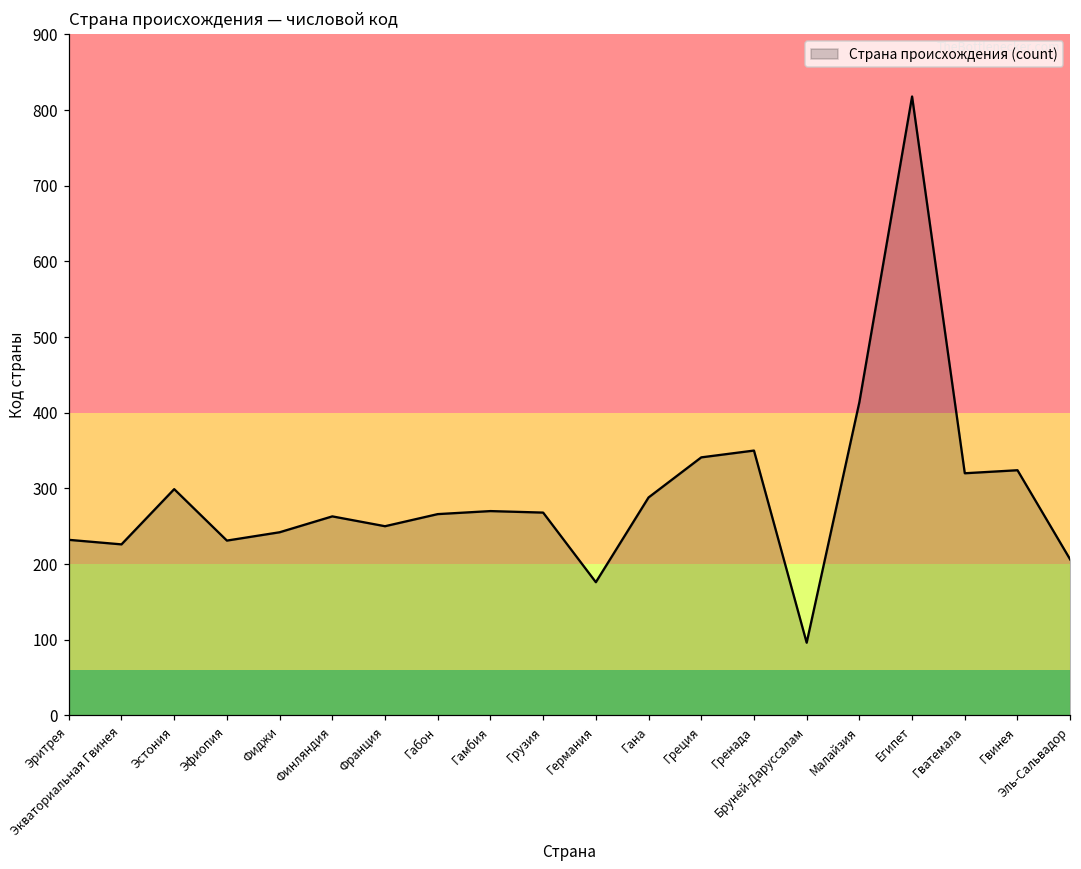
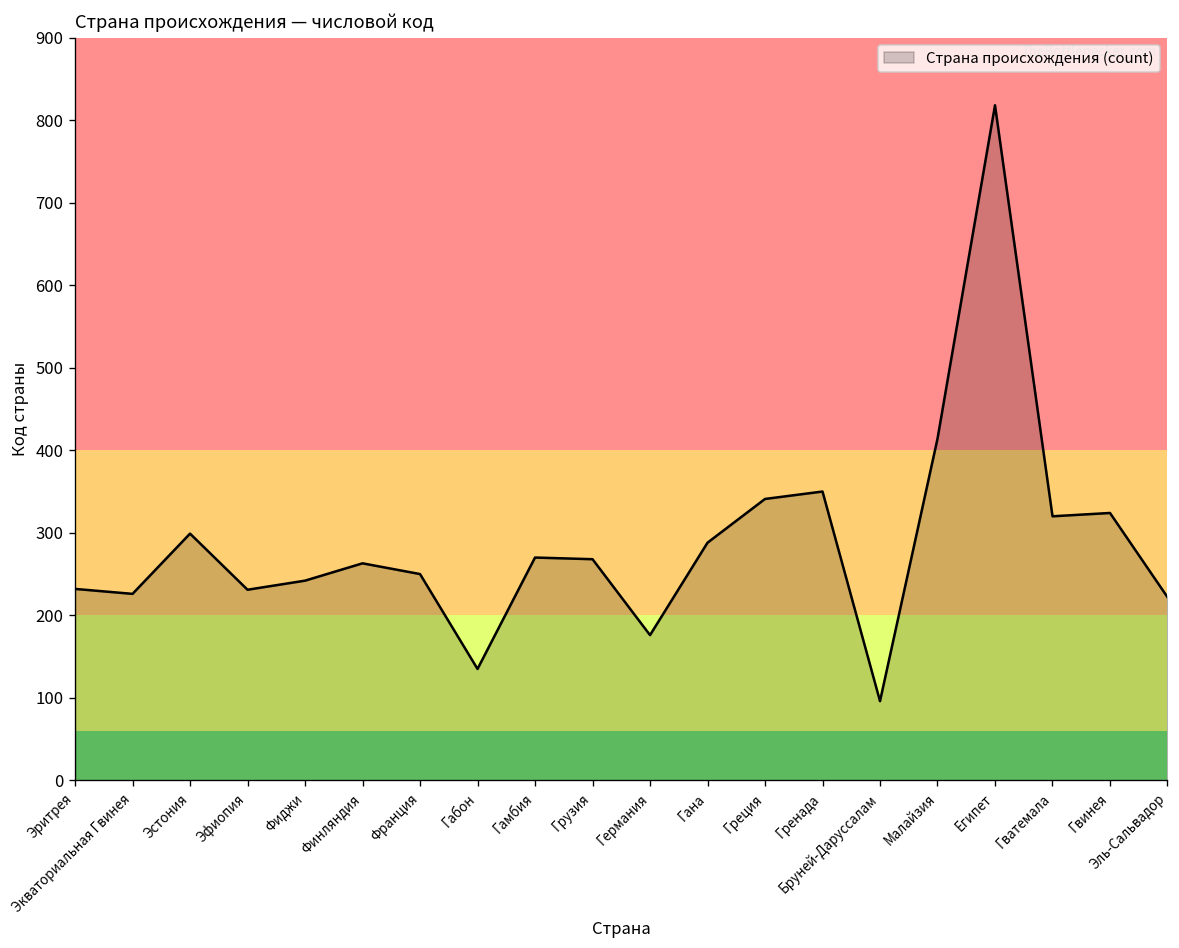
Габон: 270 -> 140
Эль-Сальвадор: 210 -> 220
